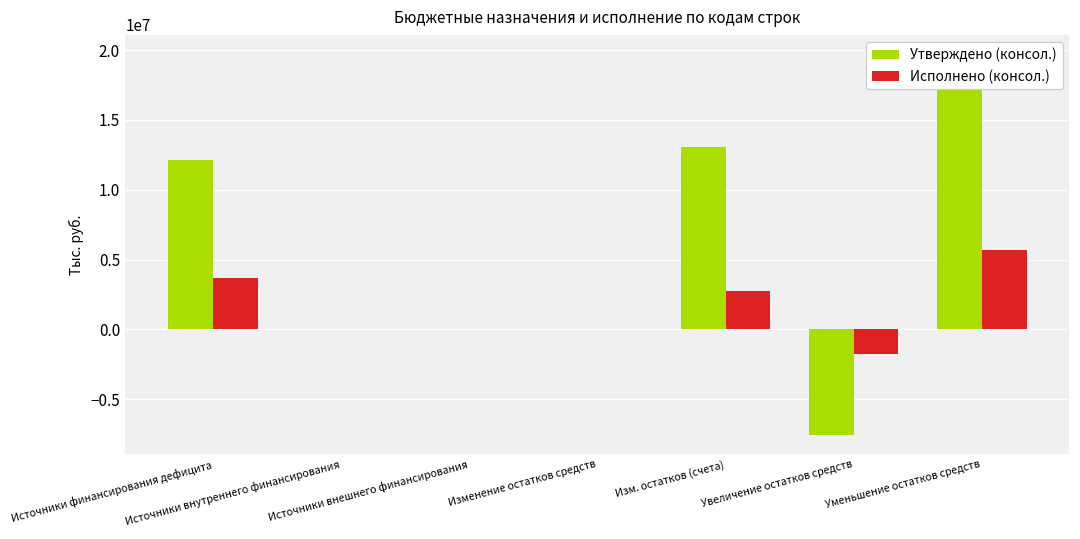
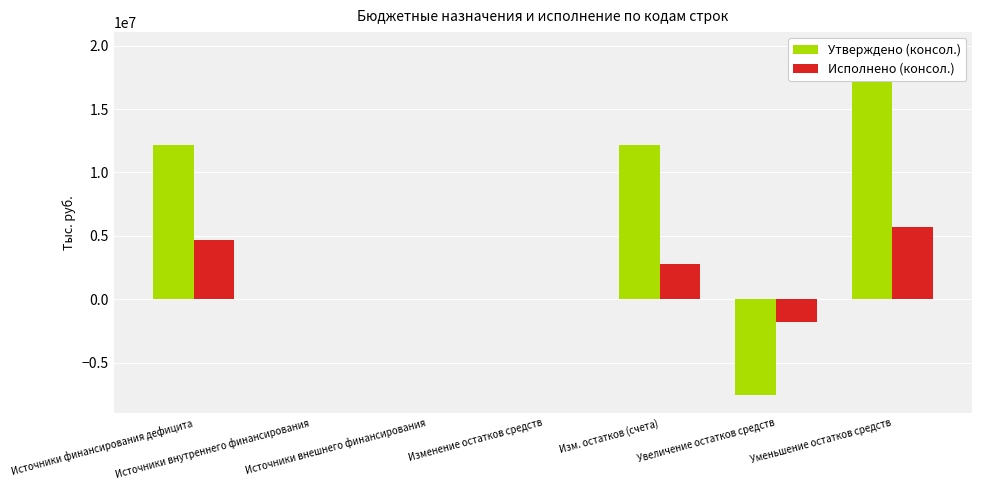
Исполнено (консол.), Источники финансирования дефицита: 3700000 -> 4700000
Утверждено (консол.), Изм. остатков (счета): 13100000 -> 12100000
